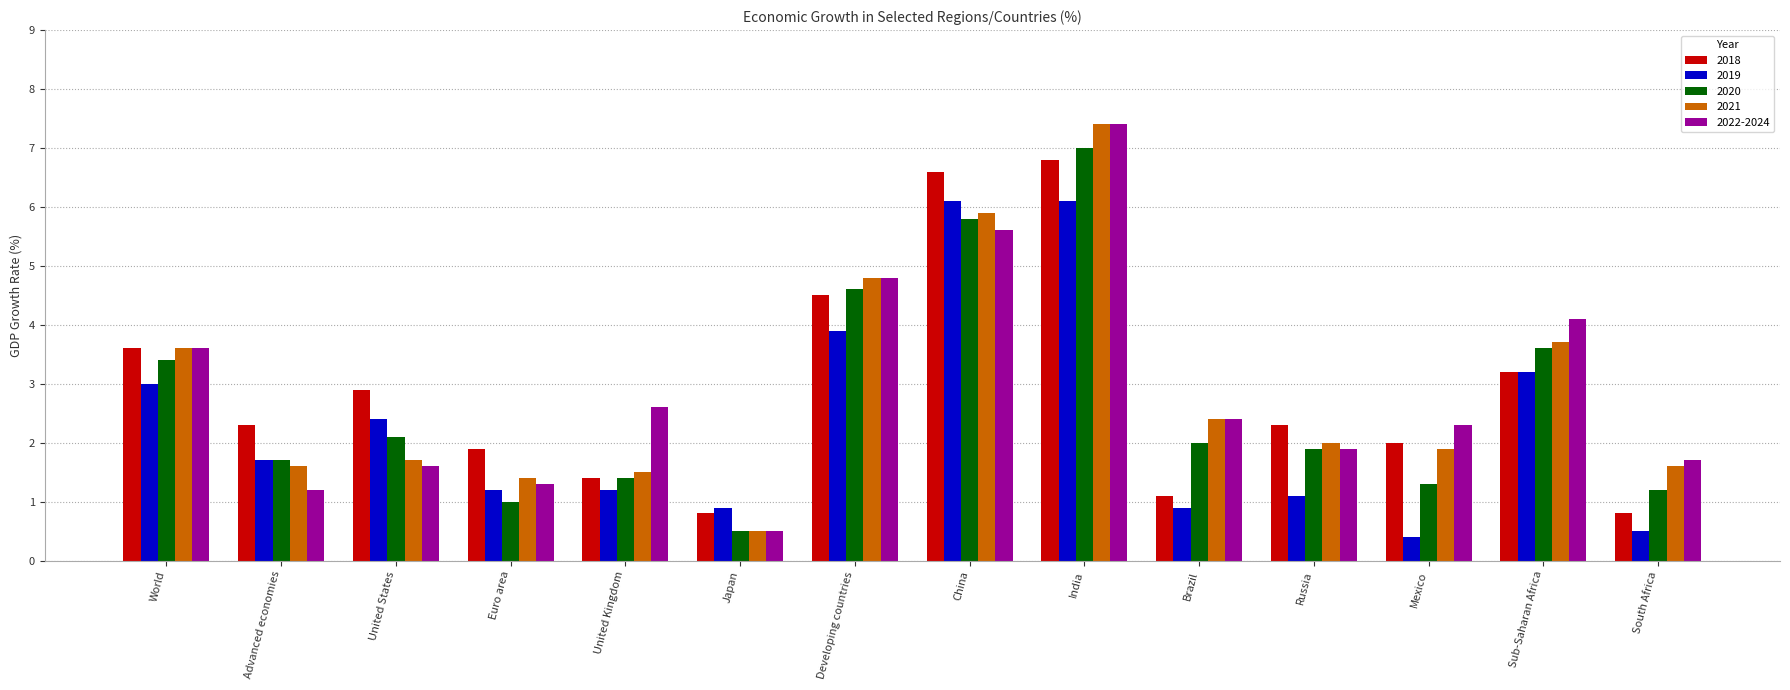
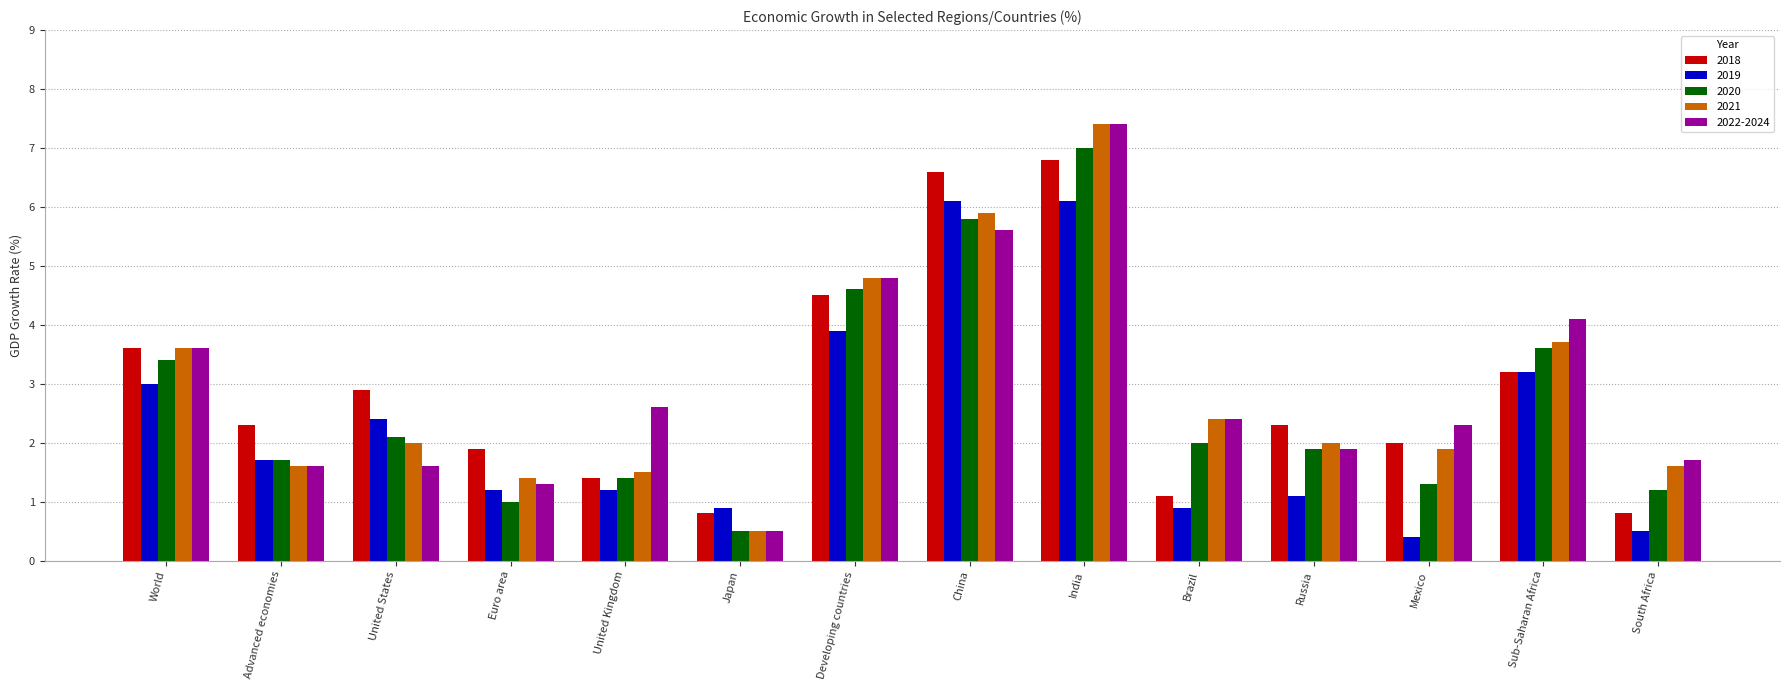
2022-2024, Advanced economies: 1.2 -> 1.6
2021, United States: 1.7 -> 2.0
